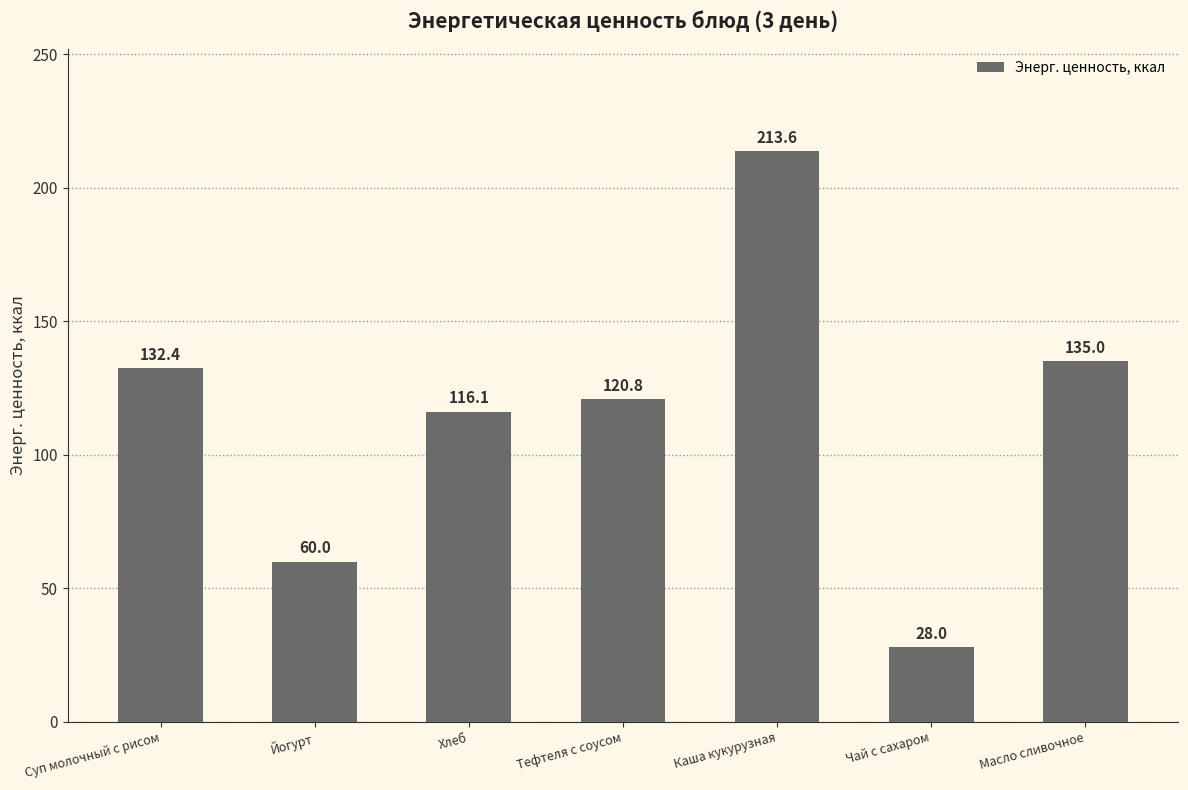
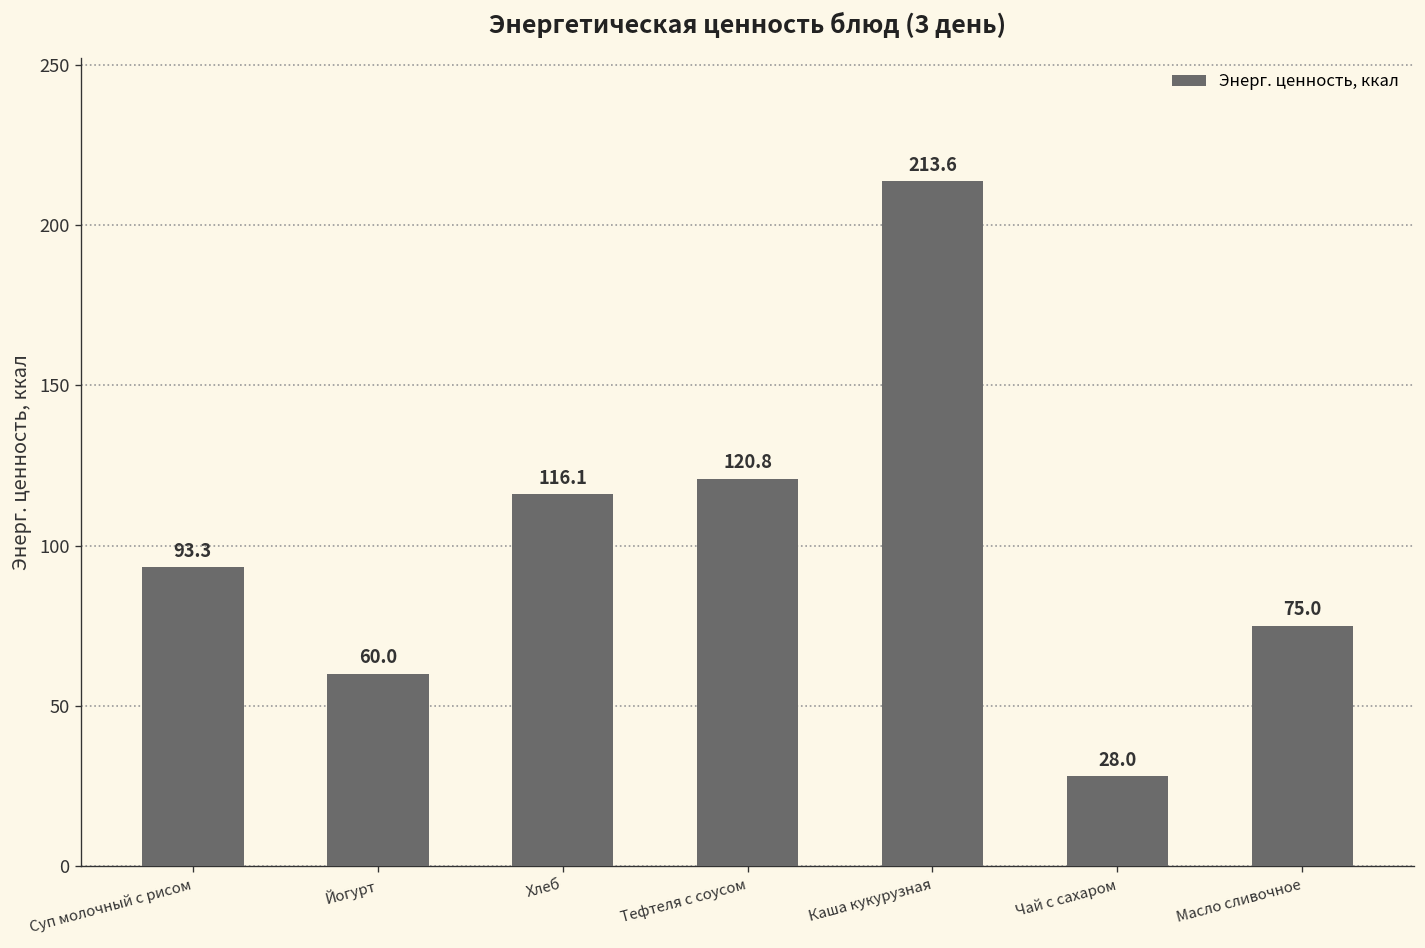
Суп молочный с рисом: 132.4 -> 93.3
Масло сливочное: 135.0 -> 75.0
